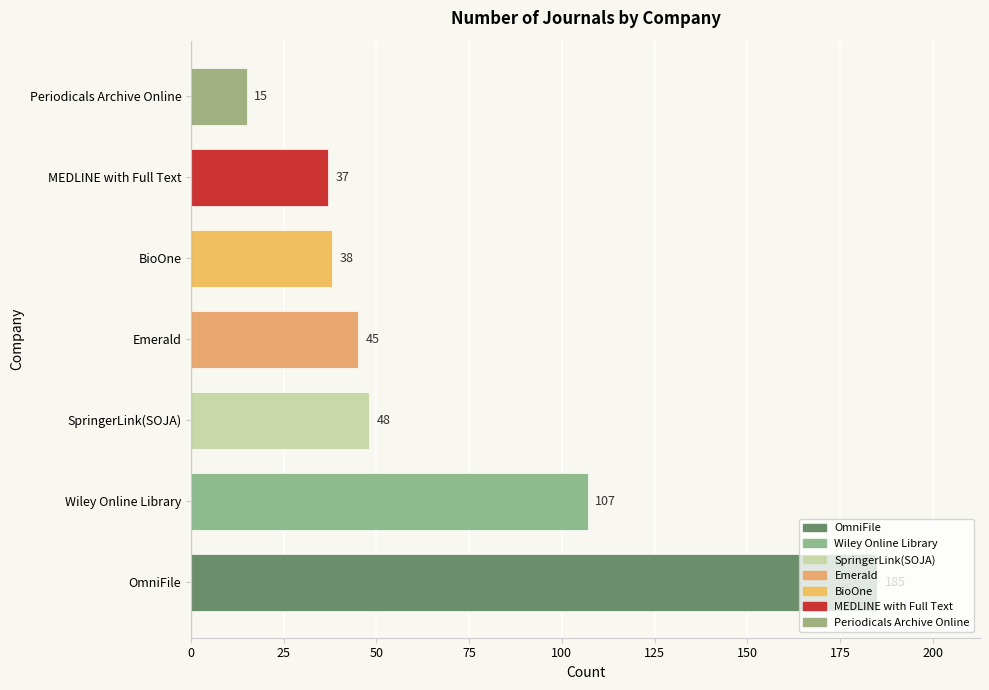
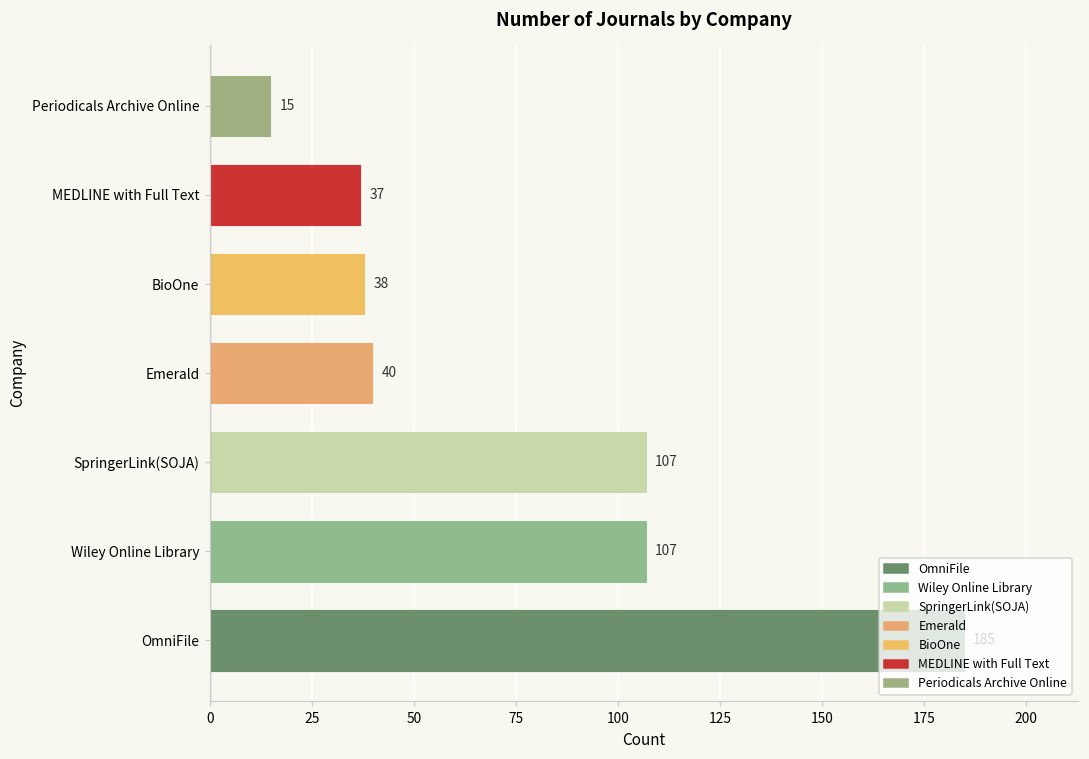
Emerald: 45 -> 40
SpringerLink(SOJA): 48 -> 107
